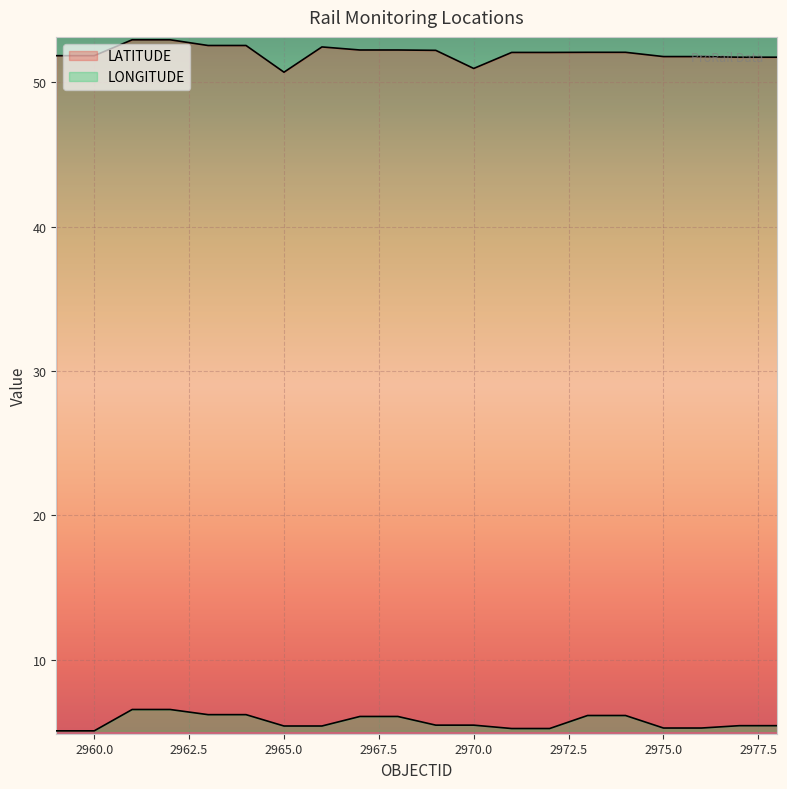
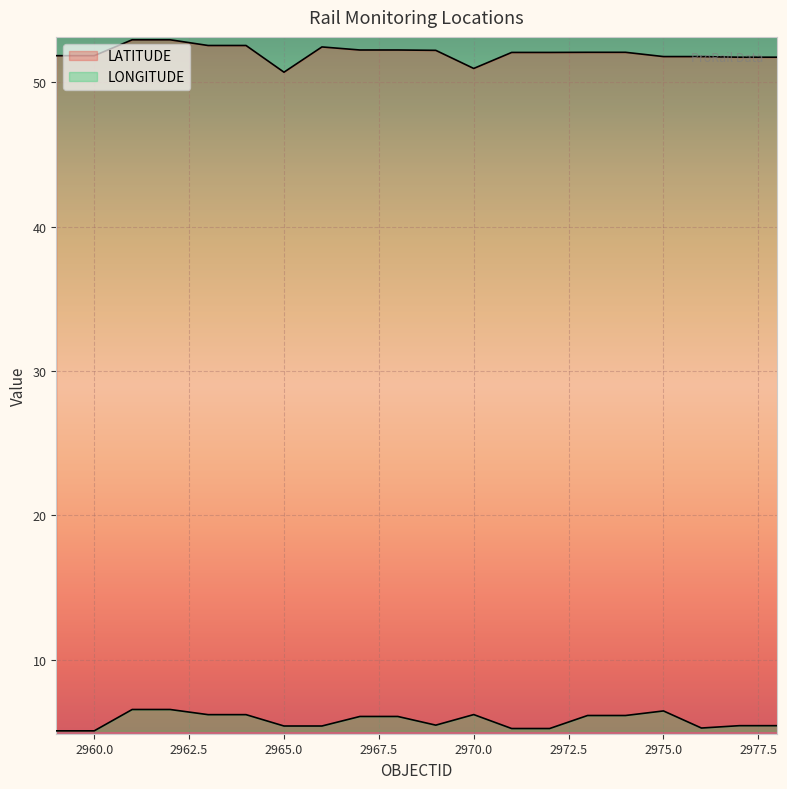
LONGITUDE, 2970.0: 5.5 -> 6.2
LONGITUDE, 2975.0: 5.3 -> 6.5
